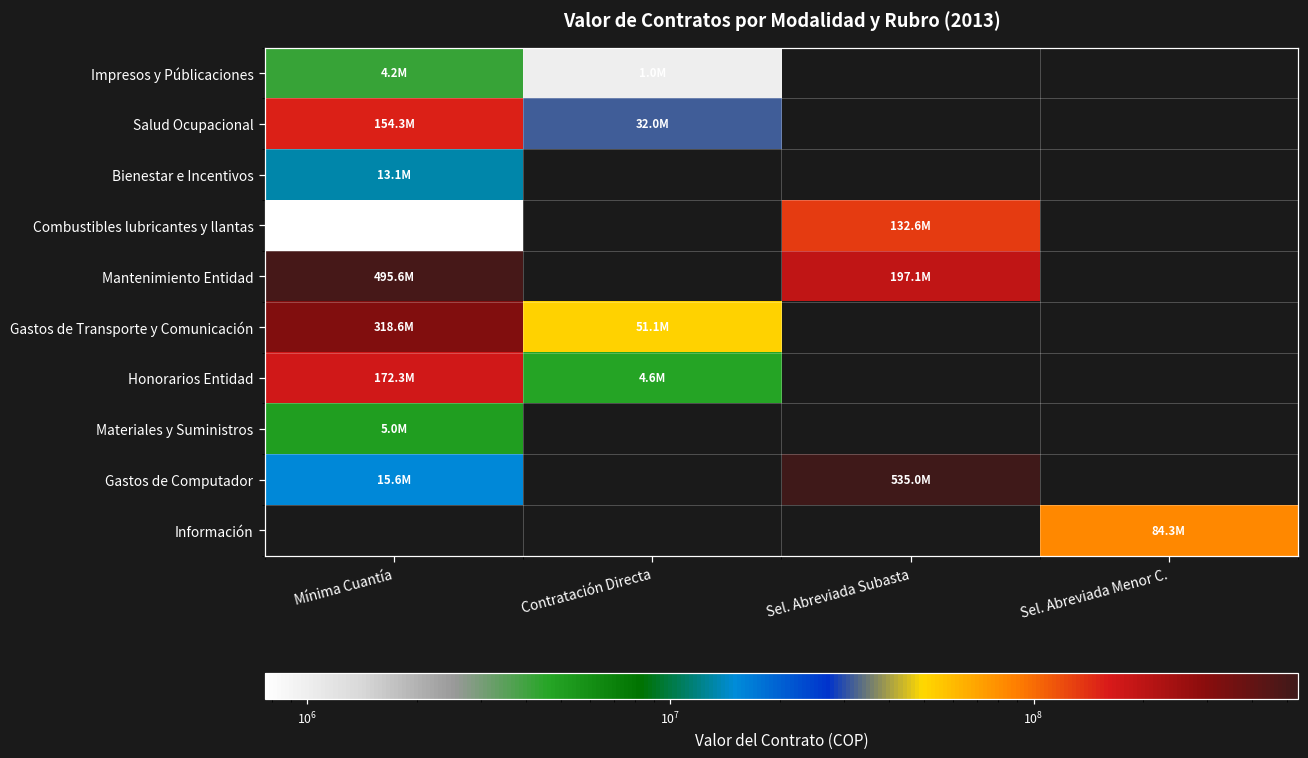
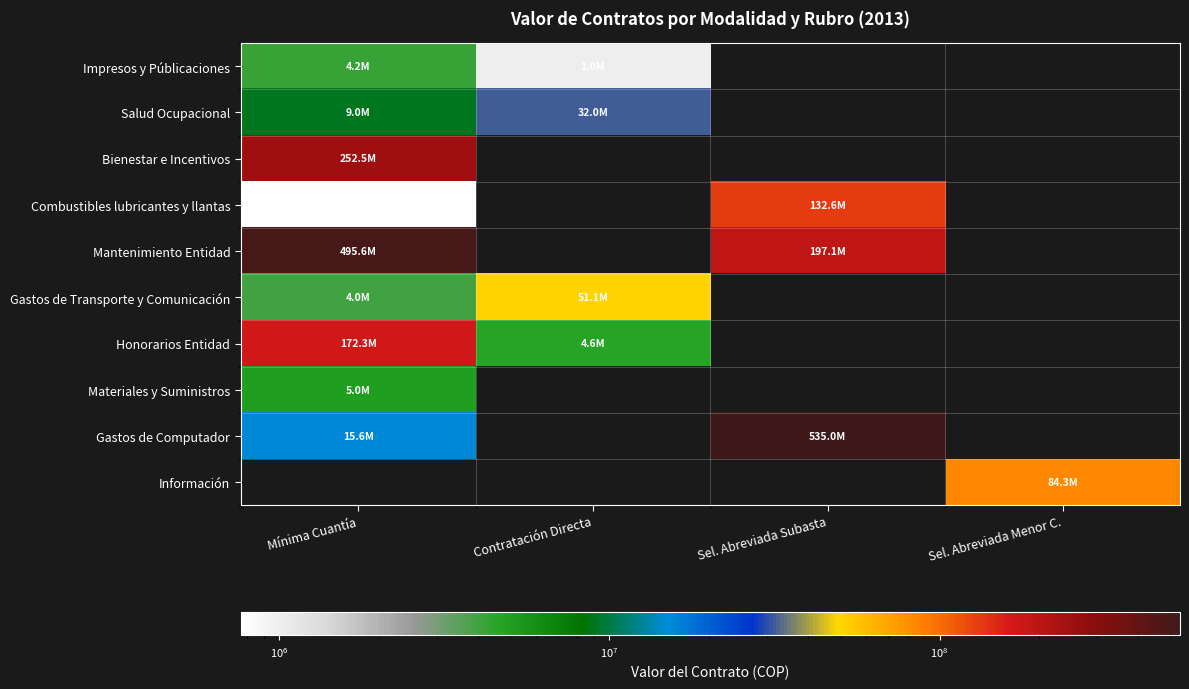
Salud Ocupacional, Mínima Cuantía: 154.3M -> 9.0M
Bienestar e Incentivos, Mínima Cuantía: 13.1M -> 252.5M
Gastos de Transporte y Comunicación, Mínima Cuantía: 318.6M -> 4.0M
